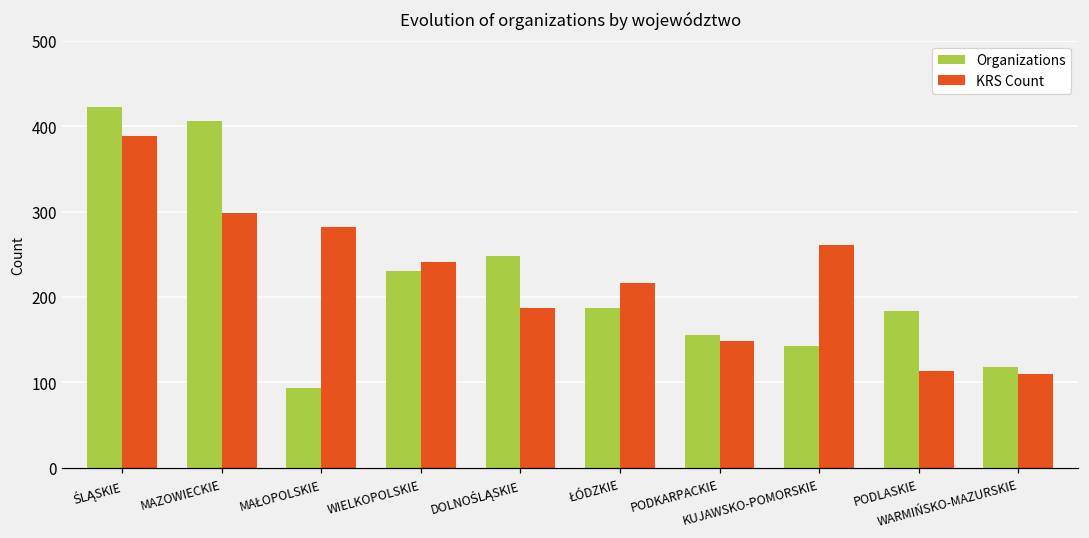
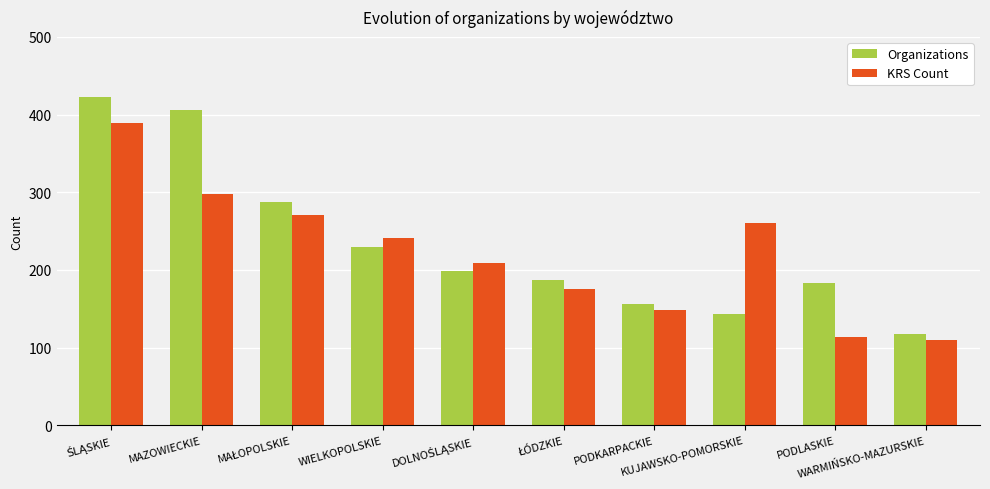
Organizations, MAŁOPOLSKIE: 90 -> 290
KRS Count, MAŁOPOLSKIE: 280 -> 270
Organizations, DOLNOŚLĄSKIE: 250 -> 200
KRS Count, DOLNOŚLĄSKIE: 190 -> 210
KRS Count, ŁÓDZKIE: 220 -> 180
